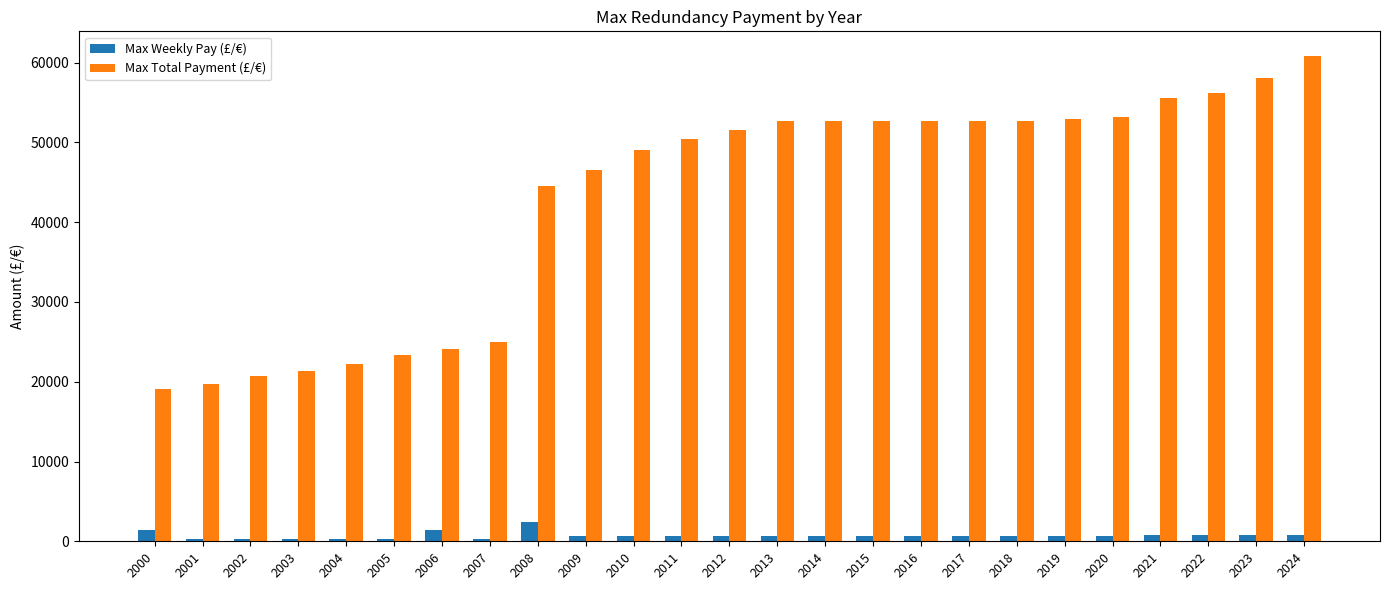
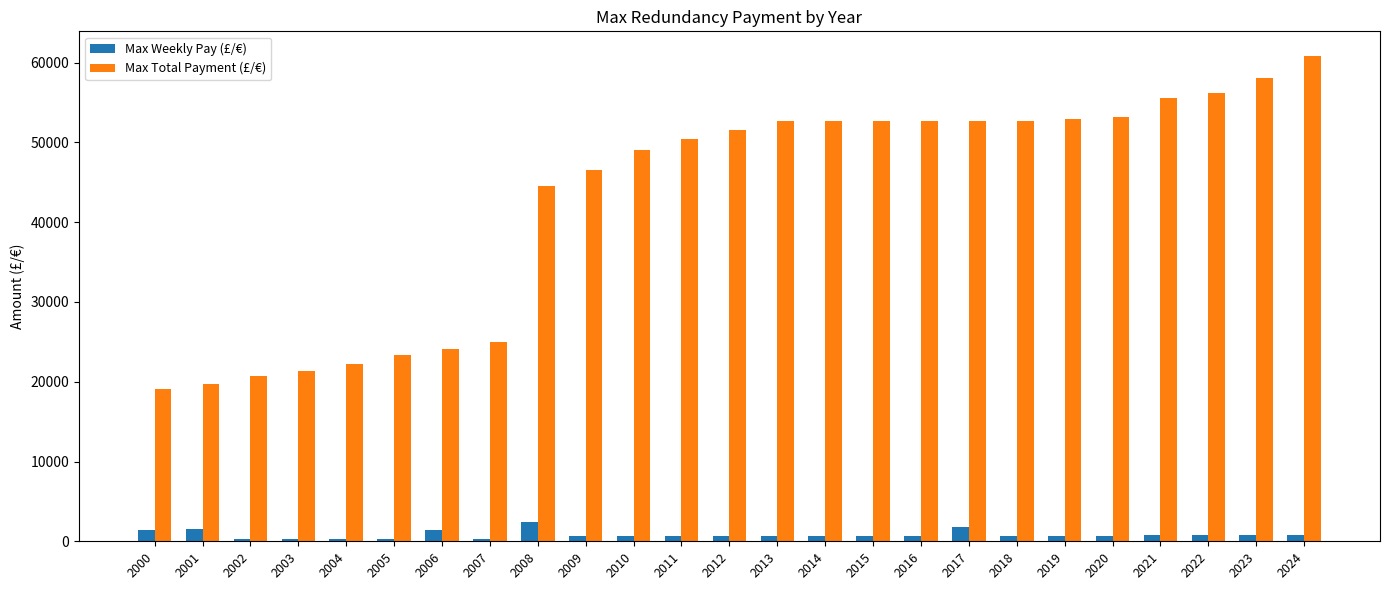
Max Weekly Pay (£/€), 2001: 0 -> 2000
Max Weekly Pay (£/€), 2017: 1000 -> 2000
